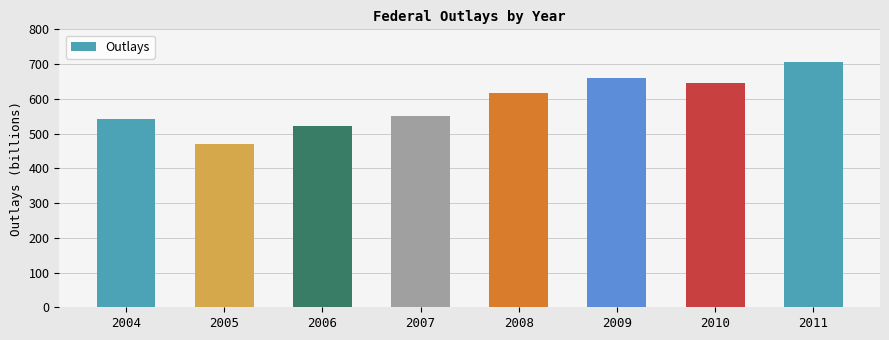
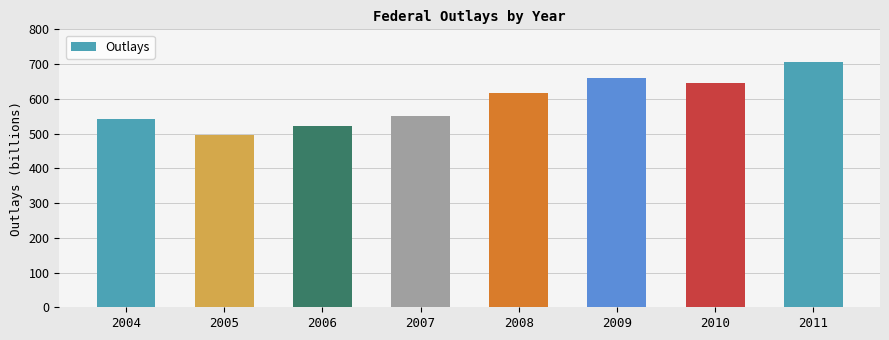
2005: 470 -> 500
